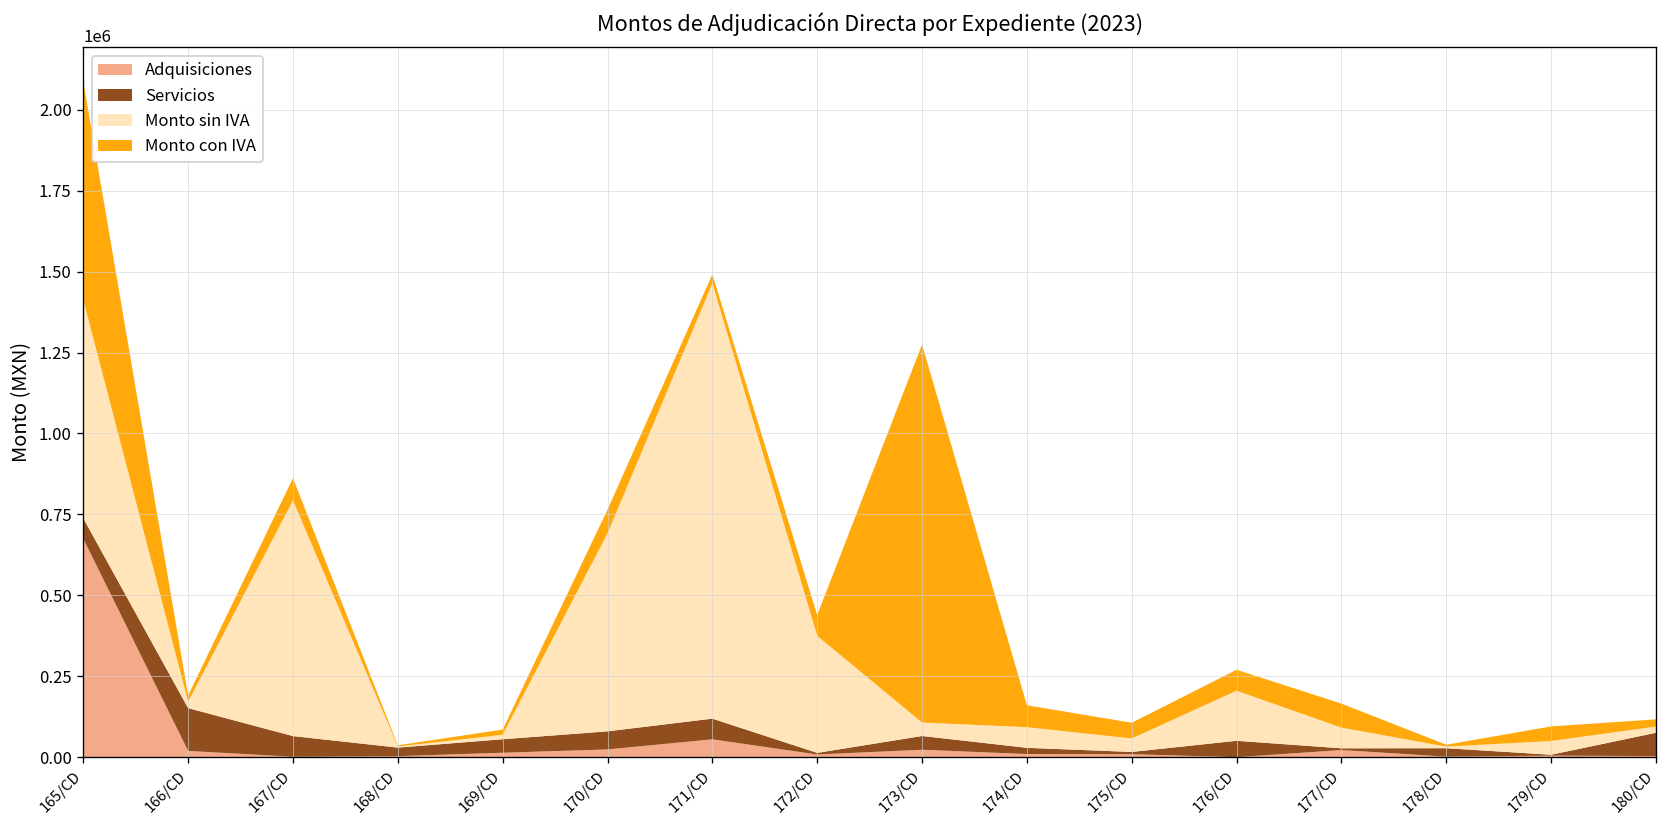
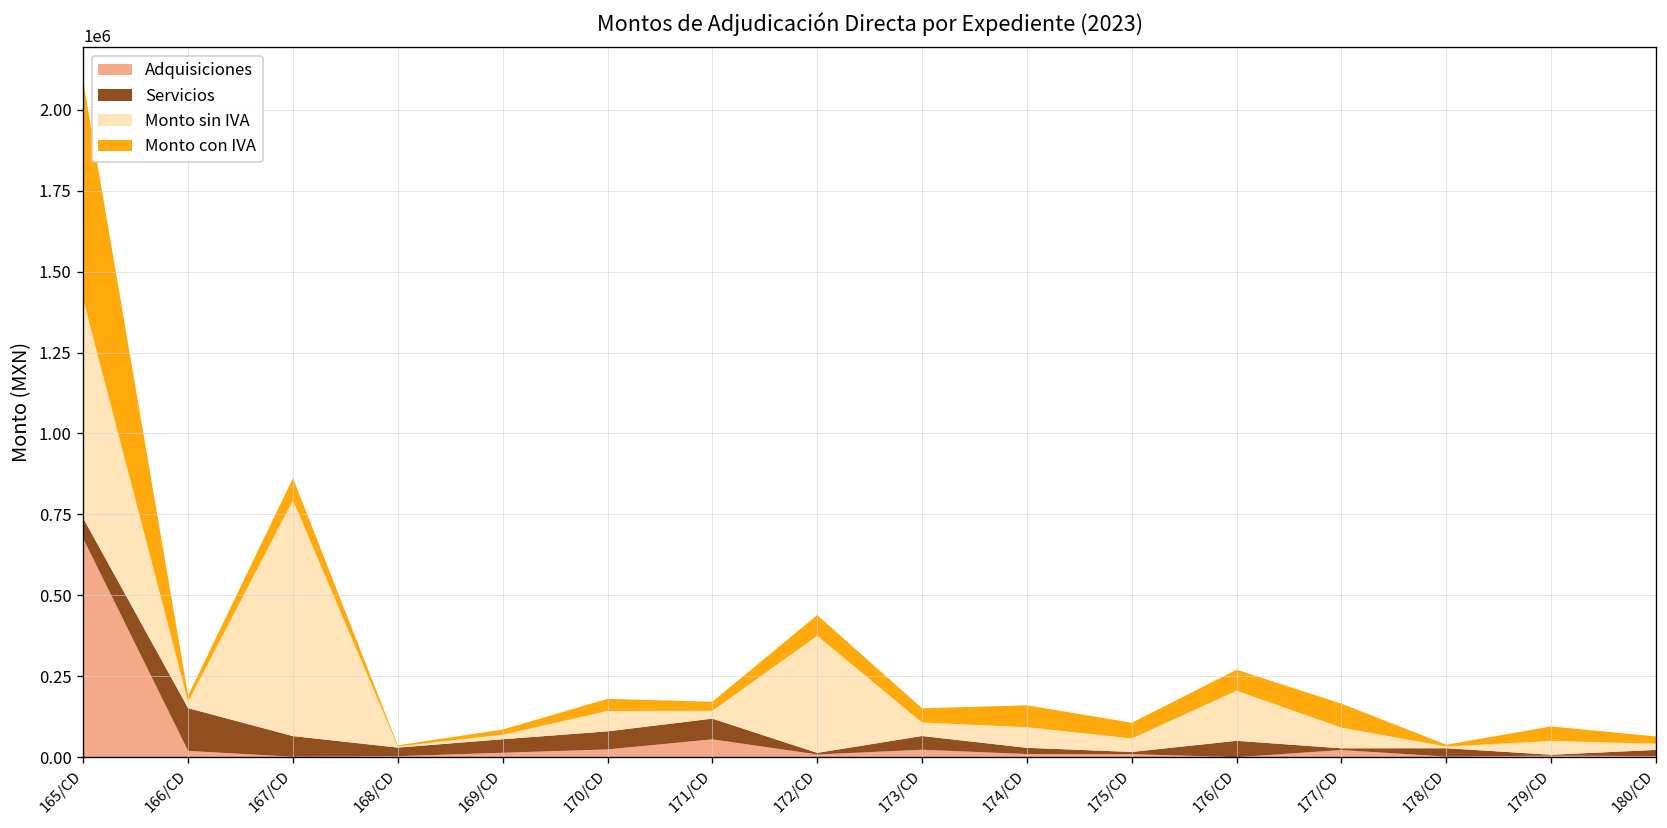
Monto sin IVA, 170/CD: 610000 -> 60000
Monto con IVA, 170/CD: 70000 -> 40000
Monto sin IVA, 171/CD: 1340000 -> 20000
Monto con IVA, 173/CD: 1170000 -> 40000
Servicios, 180/CD: 70000 -> 20000
